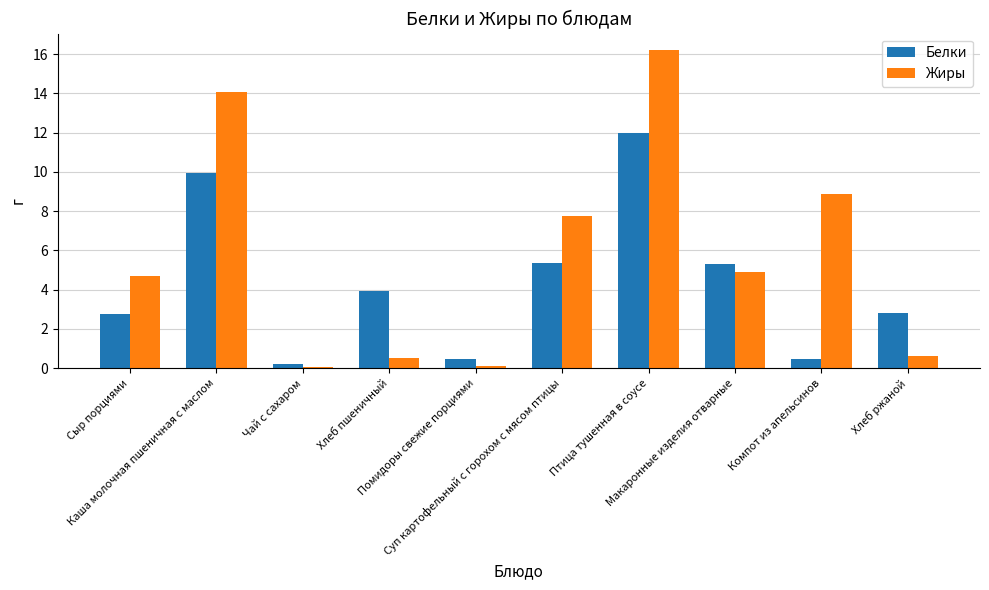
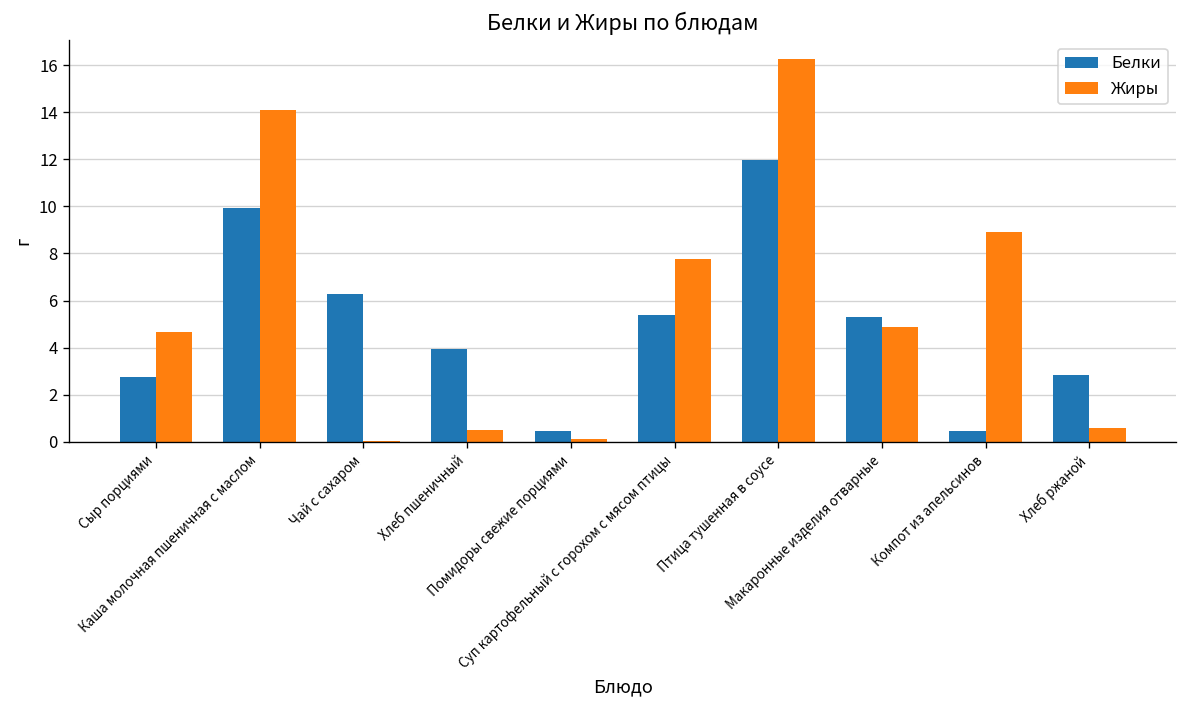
Белки, Чай с сахаром: 0.2 -> 6.3
